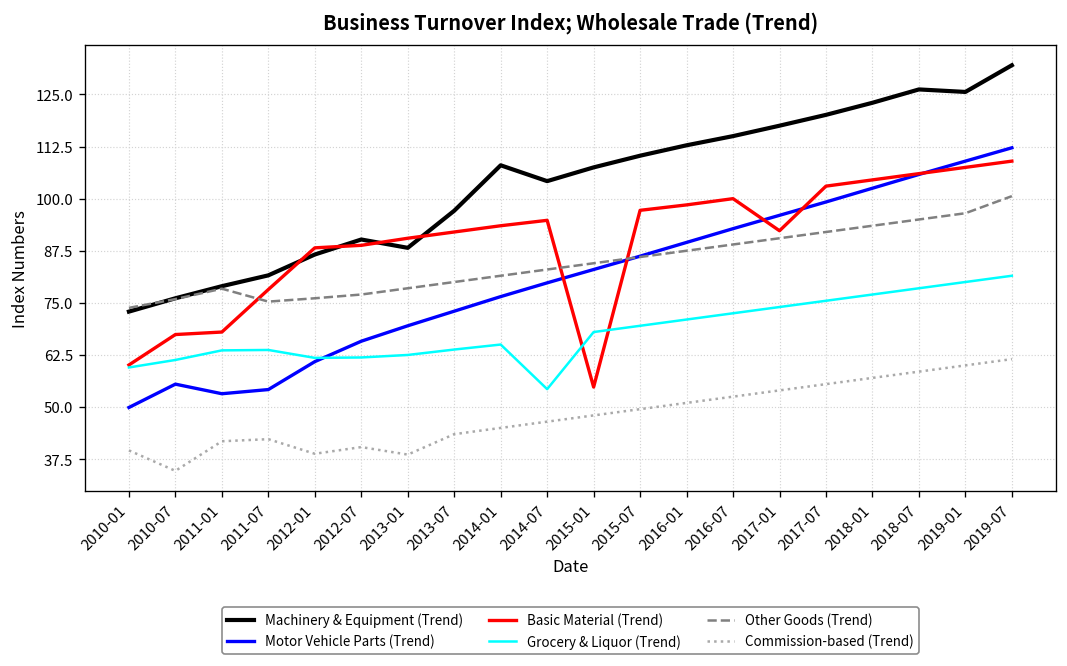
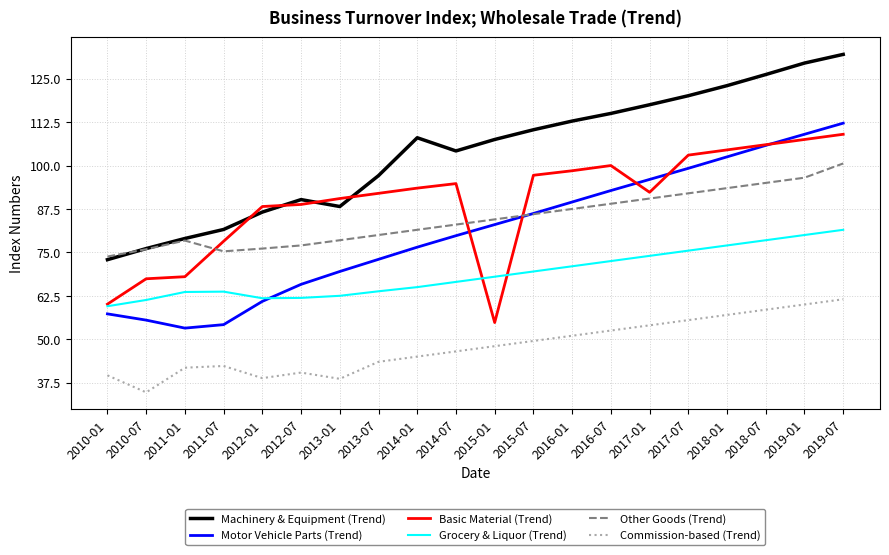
Motor Vehicle Parts (Trend), 2010-01: 50 -> 57
Grocery & Liquor (Trend), 2014-07: 54 -> 67
Machinery & Equipment (Trend), 2019-01: 126 -> 130
